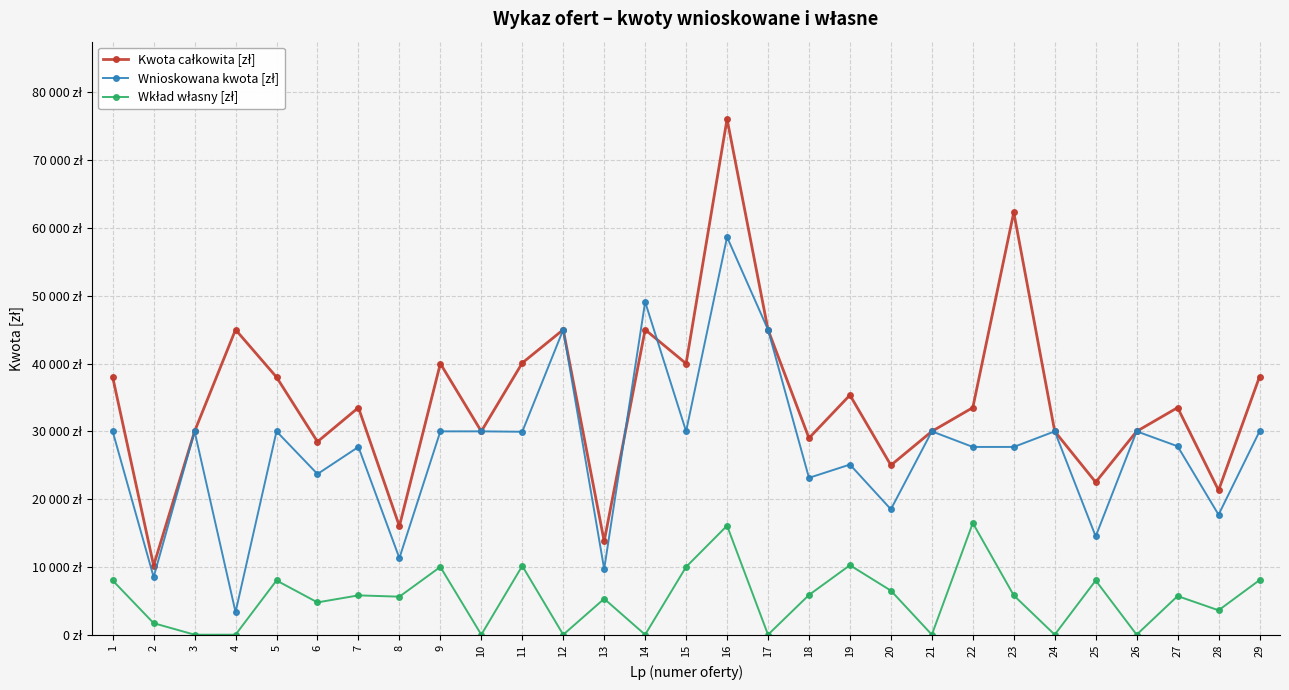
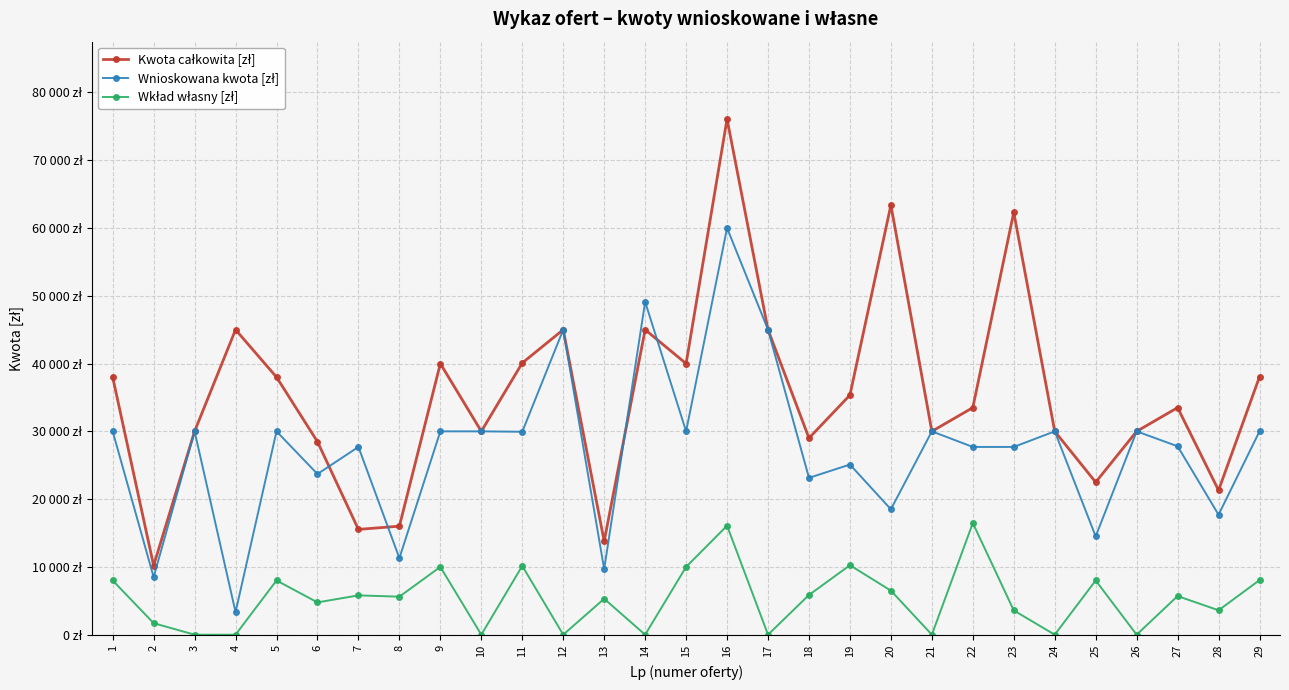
Kwota całkowita [zł], 7: 34000 zł -> 16000 zł
Wnioskowana kwota [zł], 16: 59000 zł -> 60000 zł
Kwota całkowita [zł], 20: 25000 zł -> 63000 zł
Wkład własny [zł], 23: 6000 zł -> 4000 zł
